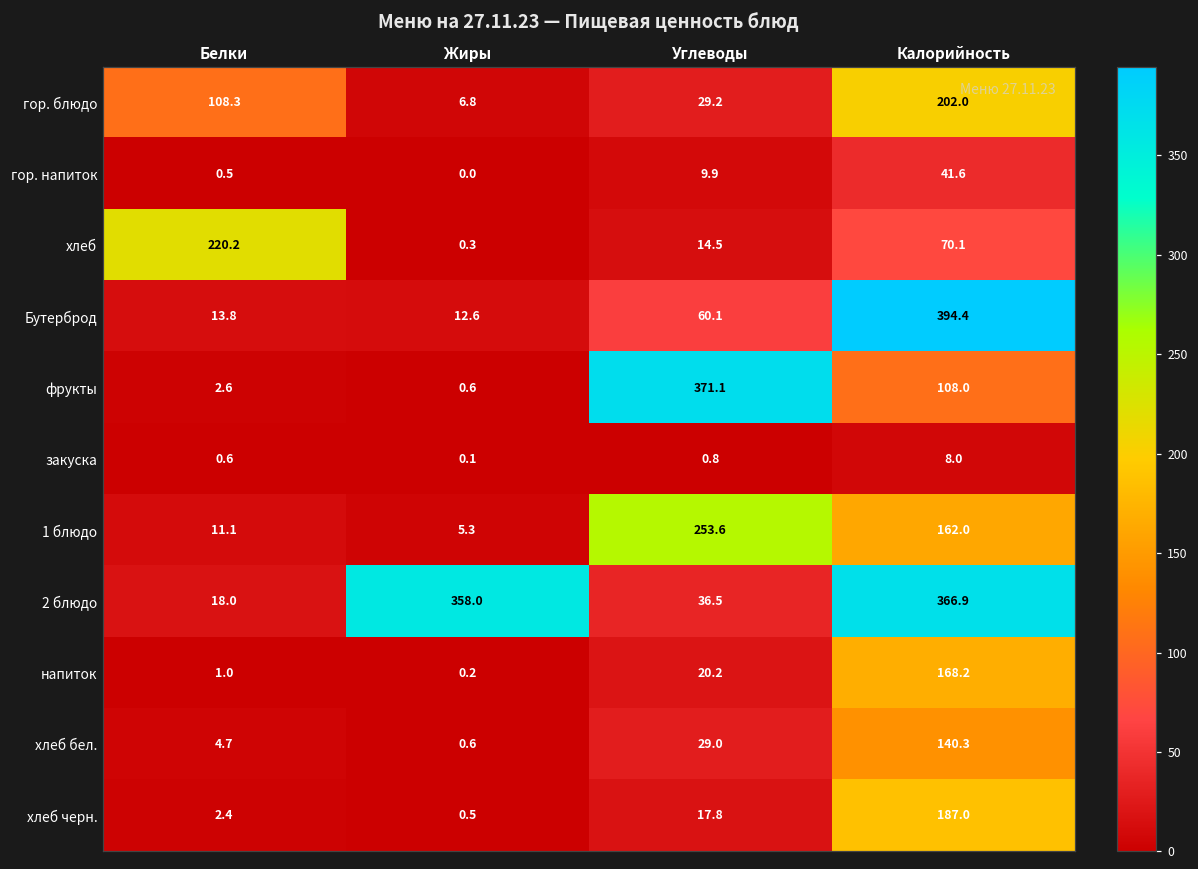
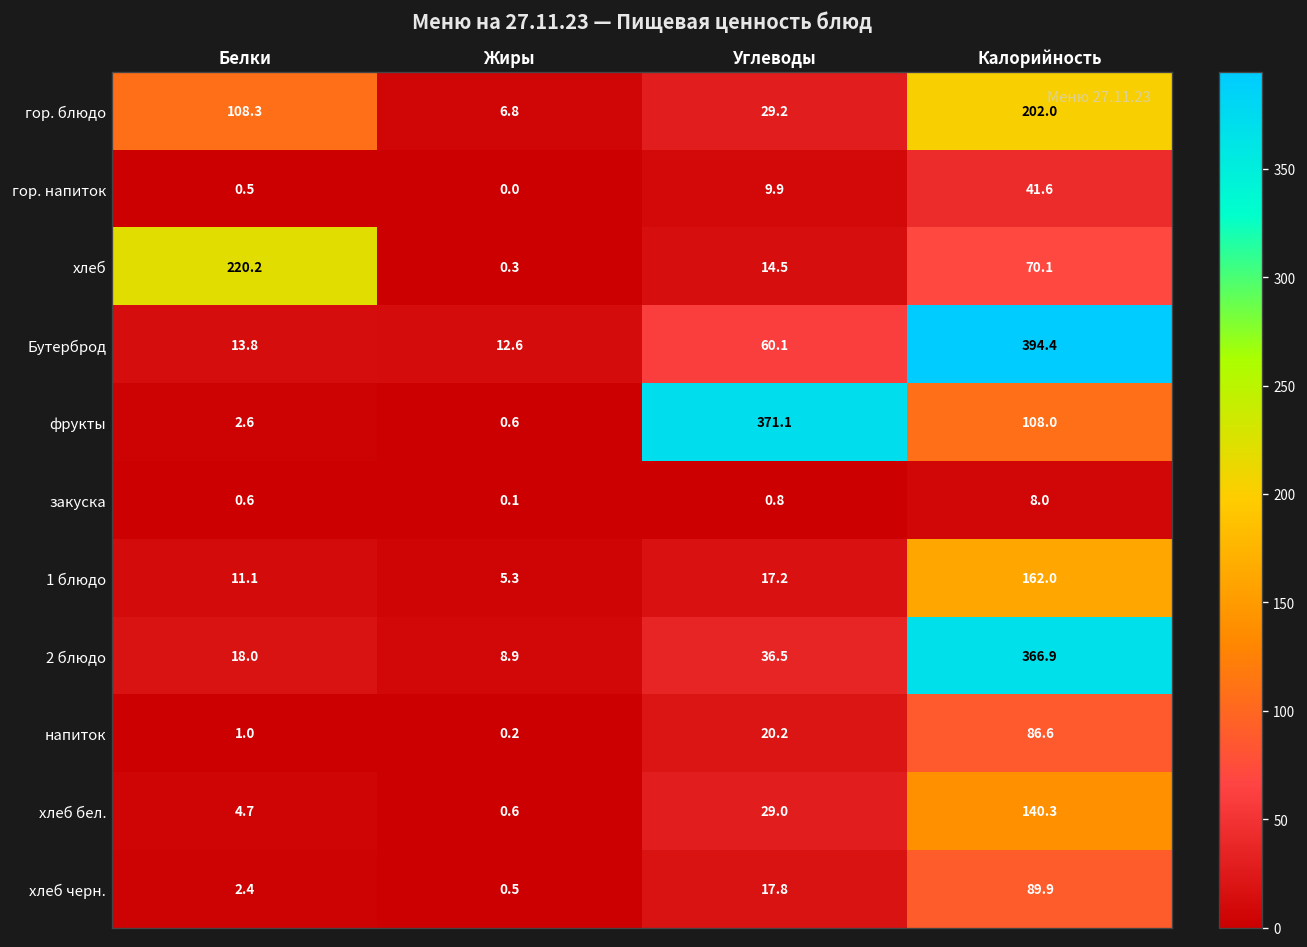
1 блюдо, Углеводы: 253.6 -> 17.2
2 блюдо, Жиры: 358.0 -> 8.9
напиток, Калорийность: 168.2 -> 86.6
хлеб черн., Калорийность: 187.0 -> 89.9
